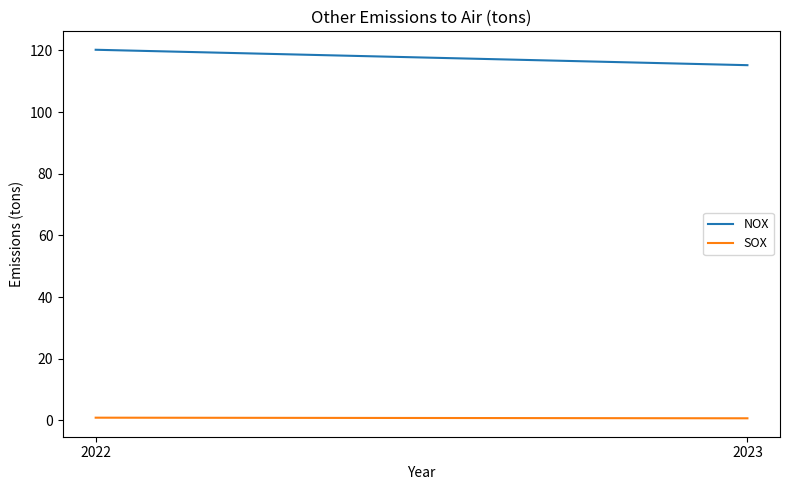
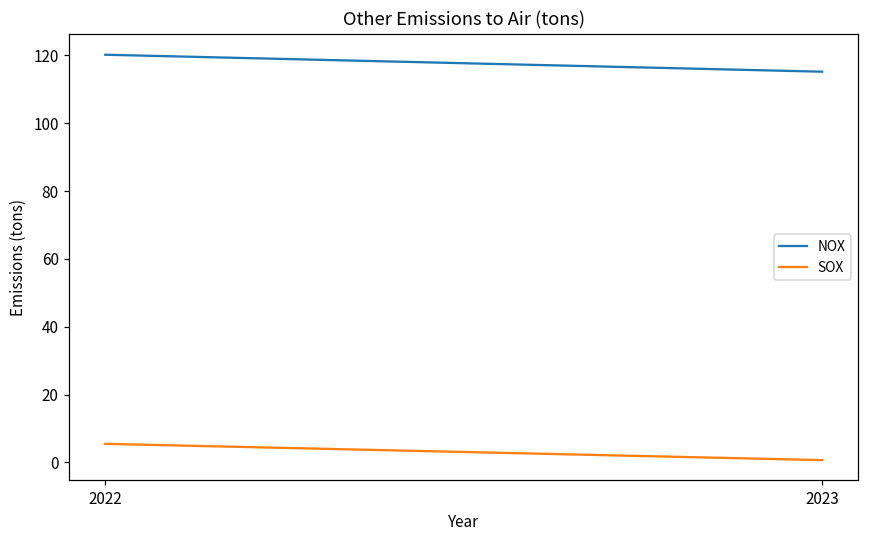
SOX, 2022: 1 -> 6
